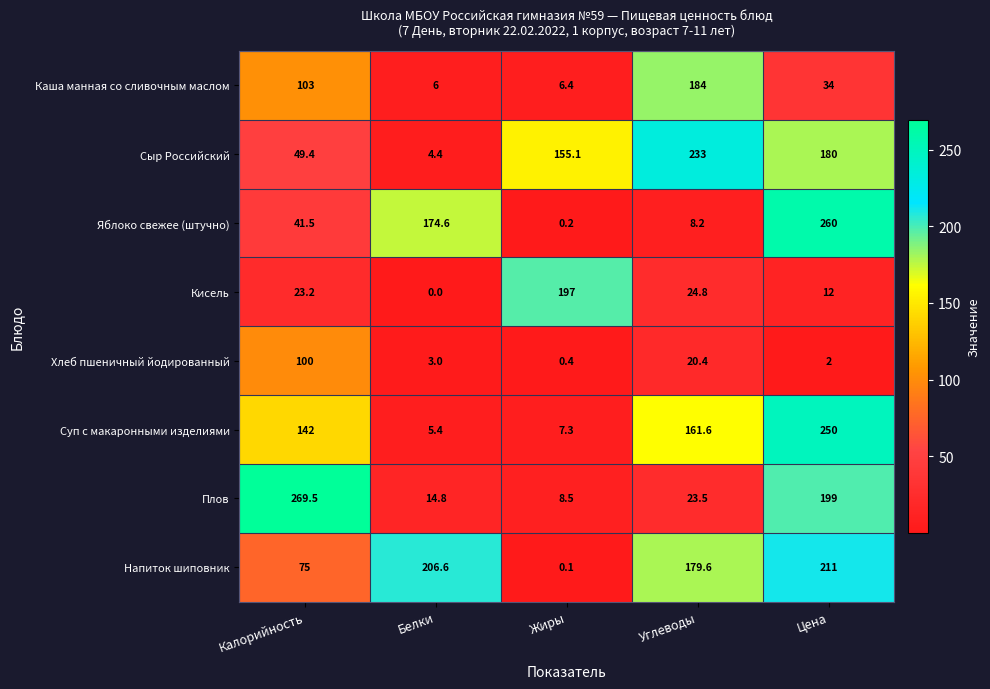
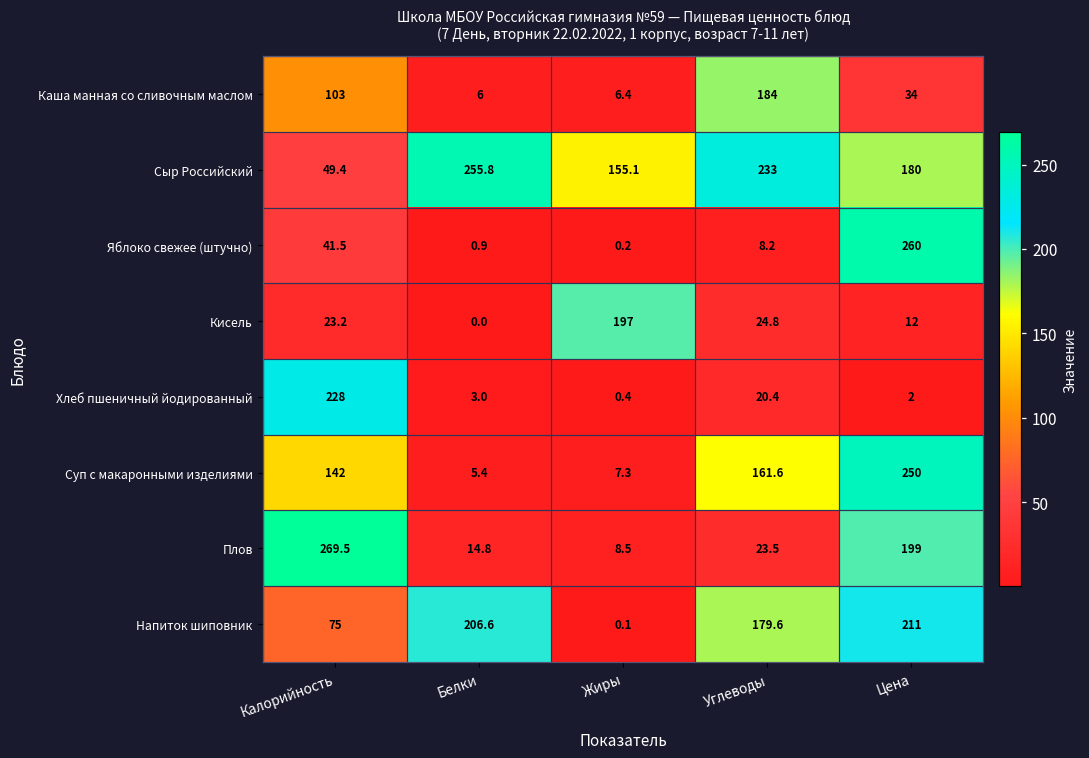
Сыр Российский, Белки: 4.4 -> 255.8
Яблоко свежее (штучно), Белки: 174.6 -> 0.9
Хлеб пшеничный йодированный, Калорийность: 100 -> 228
